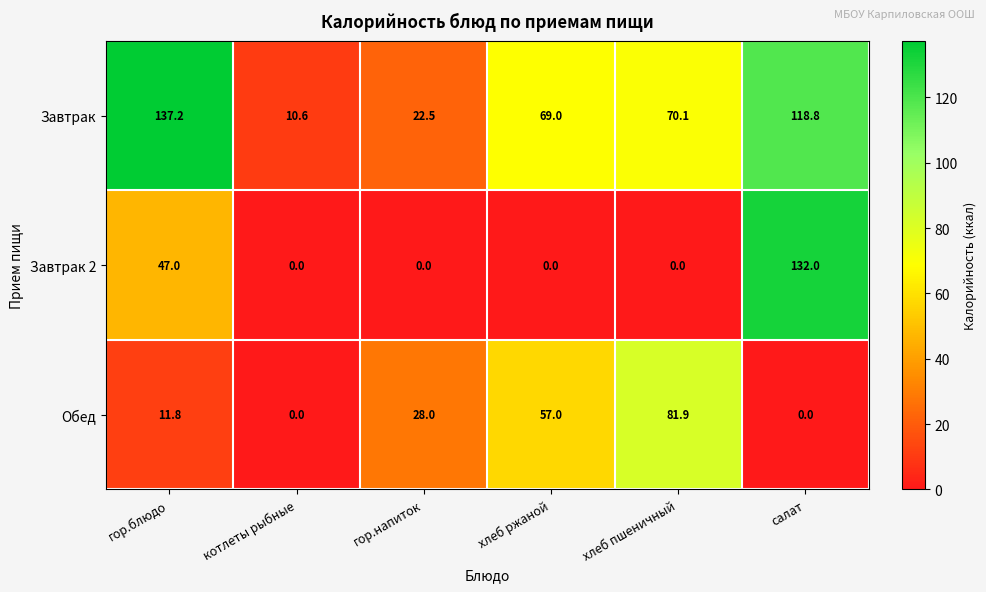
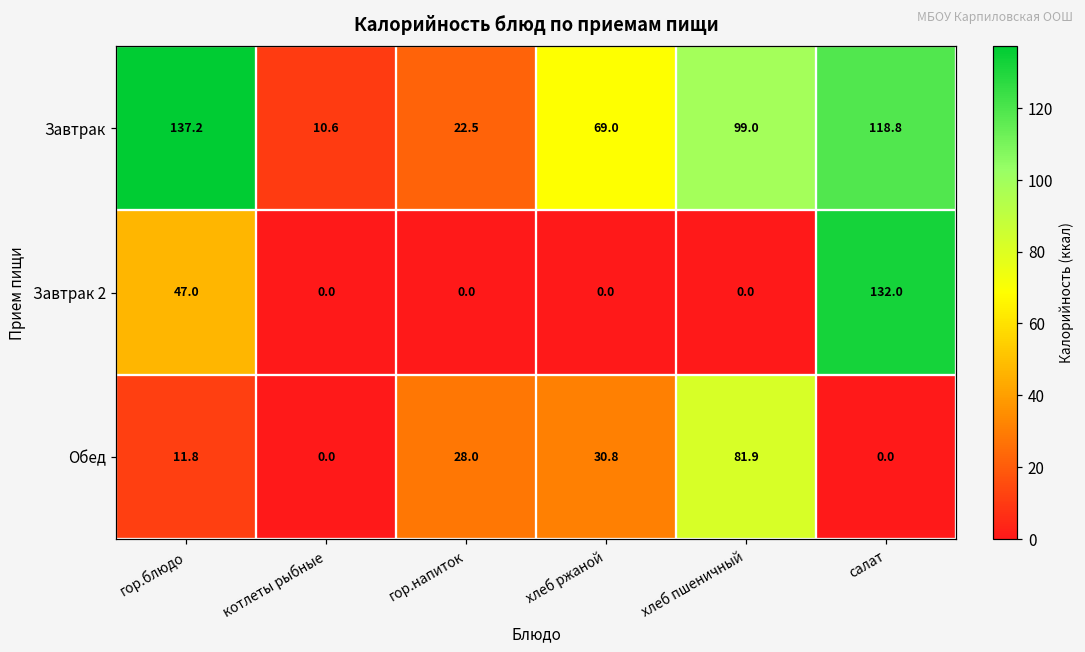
Завтрак, хлеб пшеничный: 70.1 -> 99.0
Обед, хлеб ржаной: 57.0 -> 30.8
